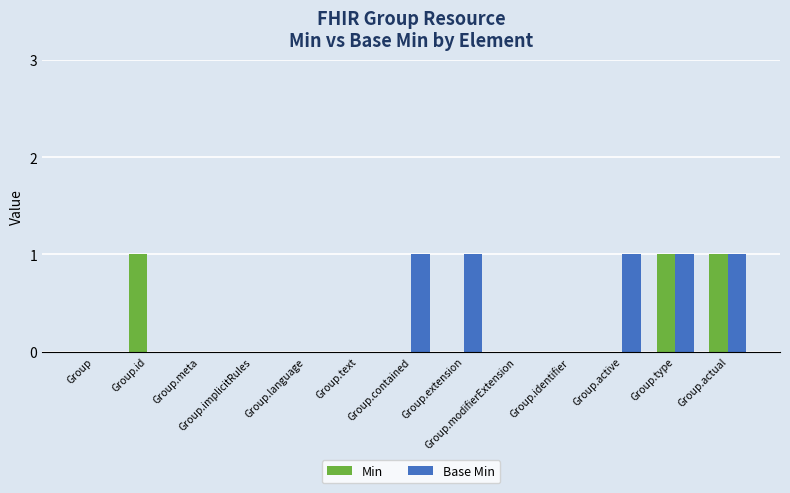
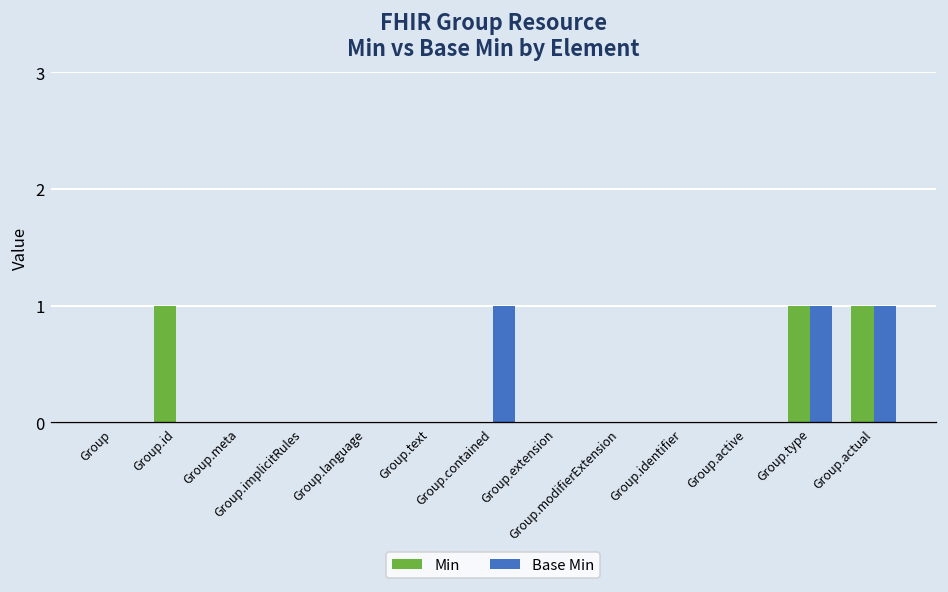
Base Min, Group.extension: 1 -> 0
Base Min, Group.active: 1 -> 0
